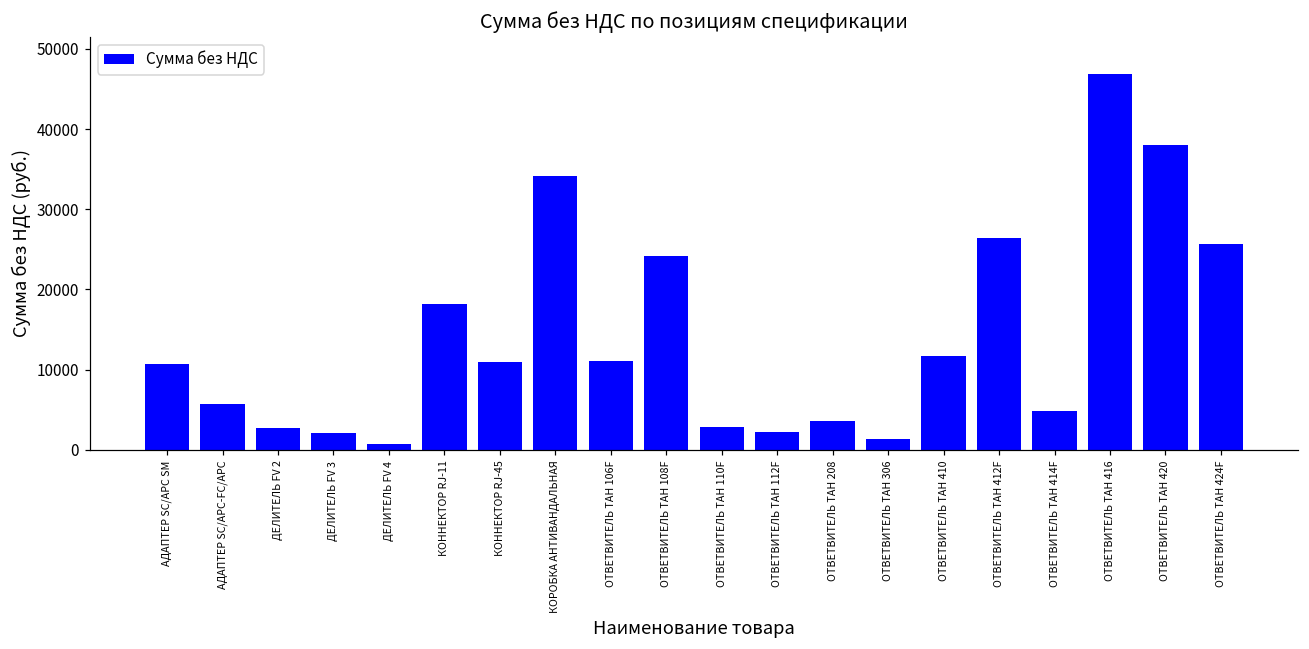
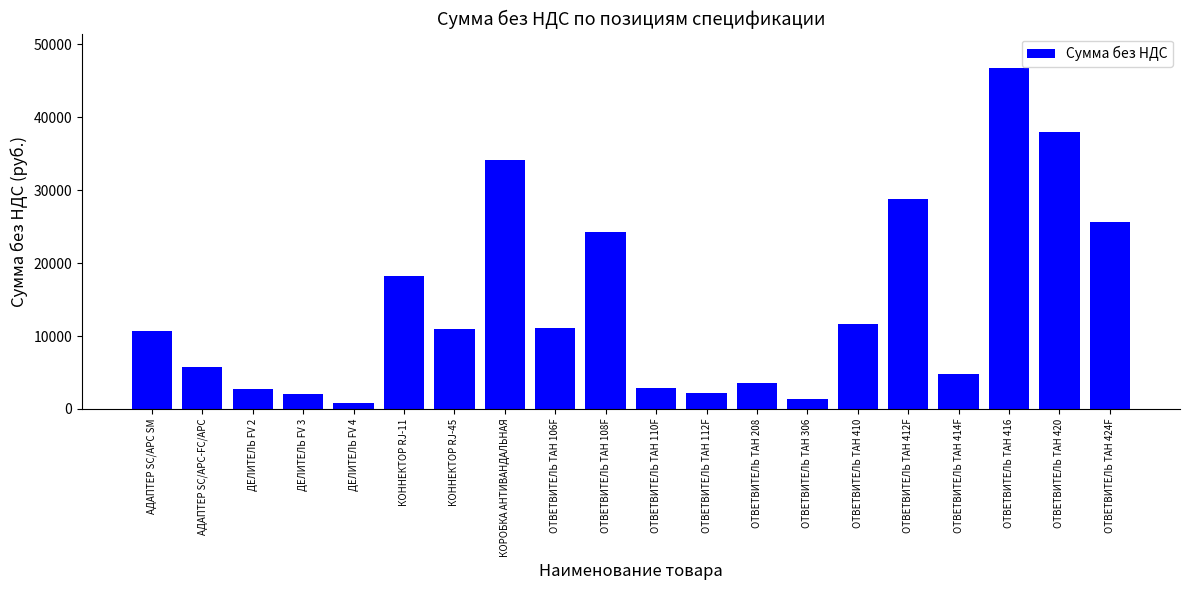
ОТВЕТВИТЕЛЬ ТАН 412F: 26000 -> 29000
